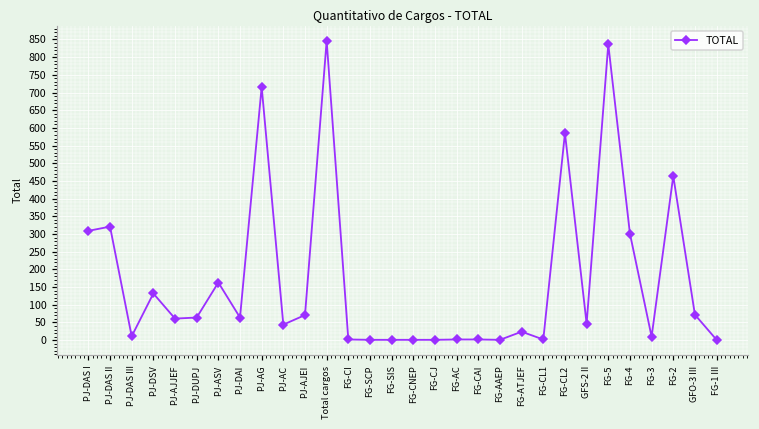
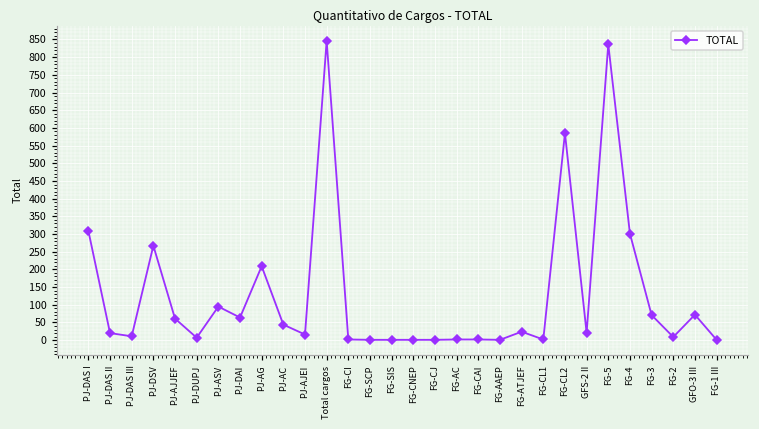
PJ-DAS II: 320 -> 20
PJ-DSV: 130 -> 270
PJ-DUPJ: 60 -> 10
PJ-ASV: 160 -> 100
PJ-AG: 720 -> 210
PJ-AJEI: 70 -> 20
GFS-2 II: 50 -> 20
FG-3: 10 -> 70
FG-2: 460 -> 10
